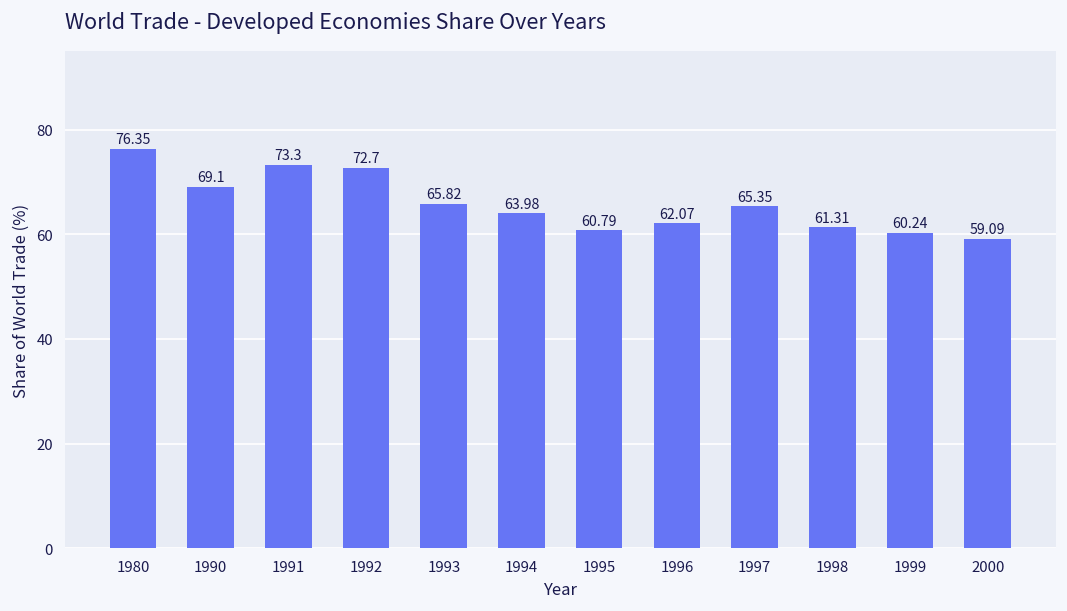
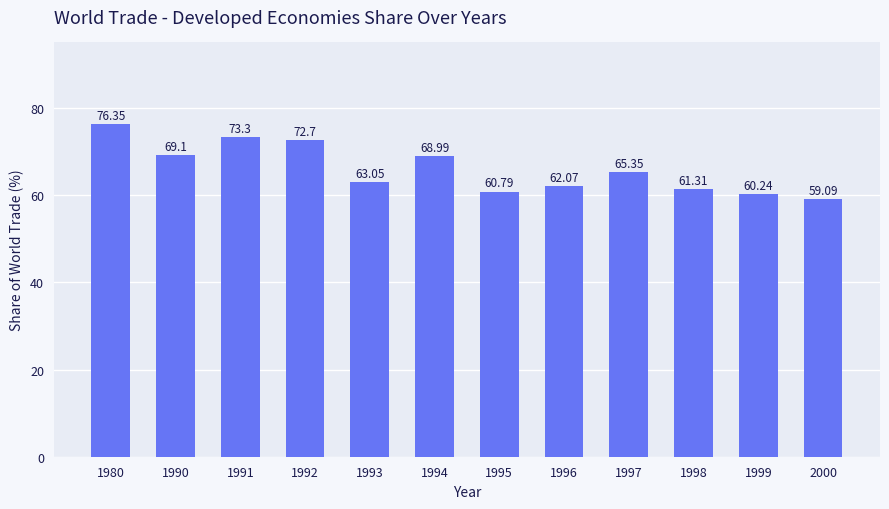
1993: 65.82 -> 63.05
1994: 63.98 -> 68.99
